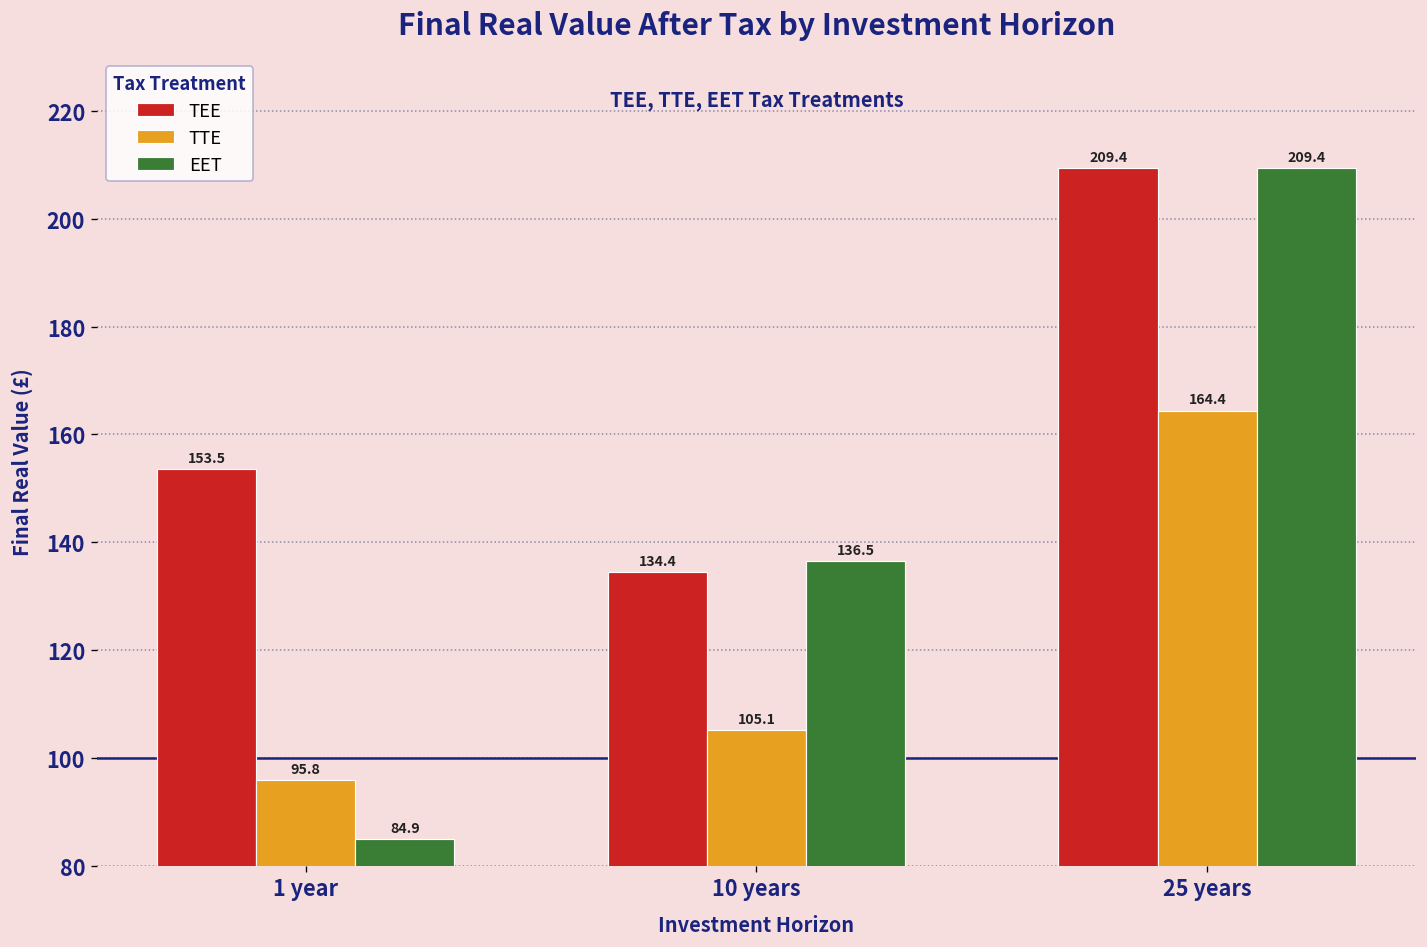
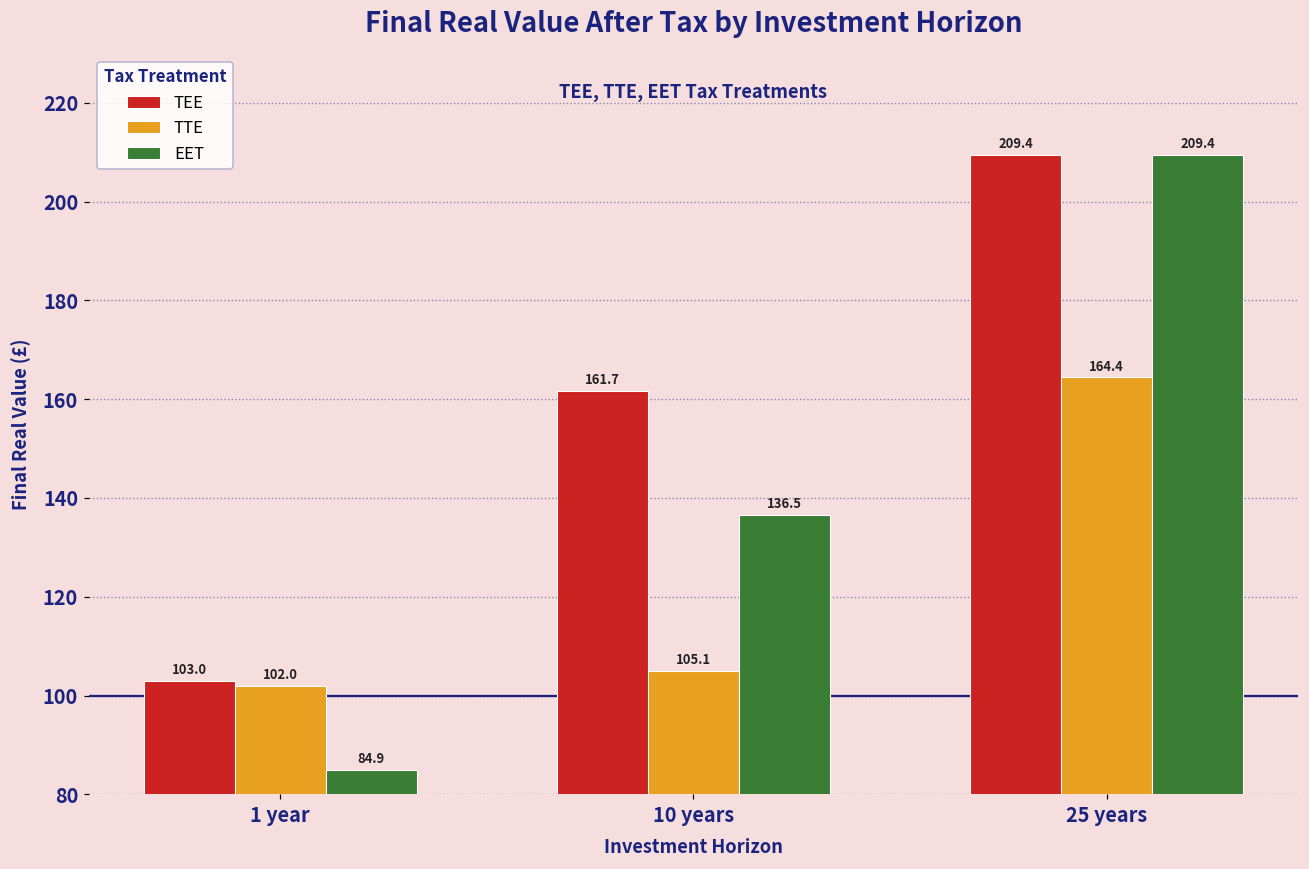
TEE, 1 year: 153.5 -> 103.0
TTE, 1 year: 95.8 -> 102.0
TEE, 10 years: 134.4 -> 161.7
